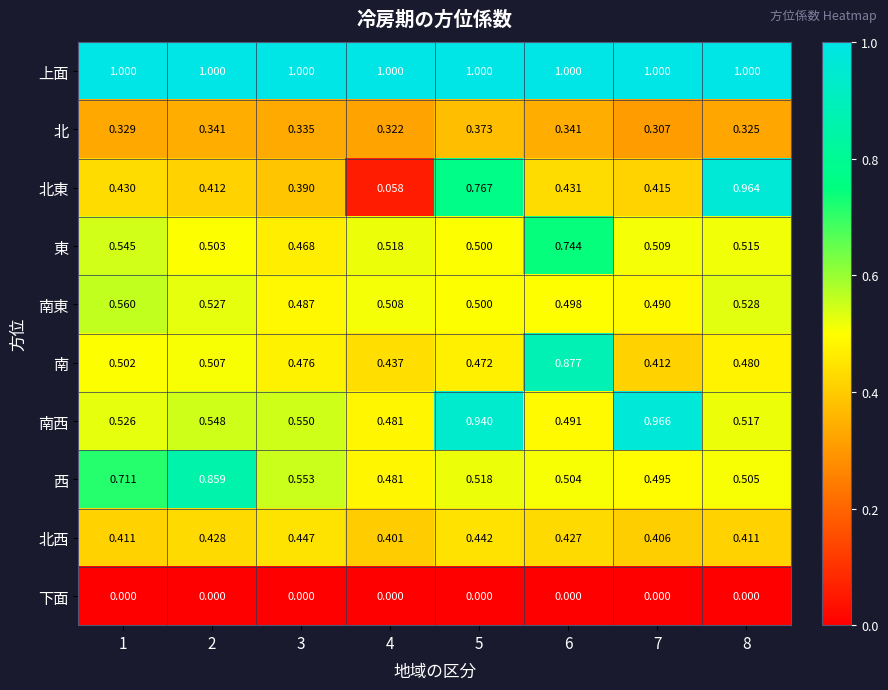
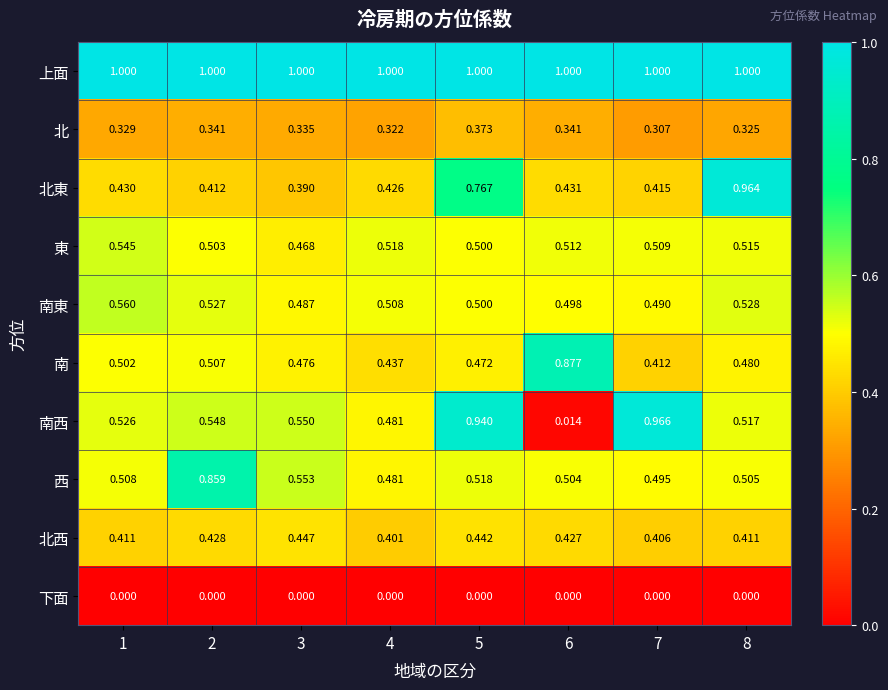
北東, 4: 0.058 -> 0.426
東, 6: 0.744 -> 0.512
南西, 6: 0.491 -> 0.014
西, 1: 0.711 -> 0.508
